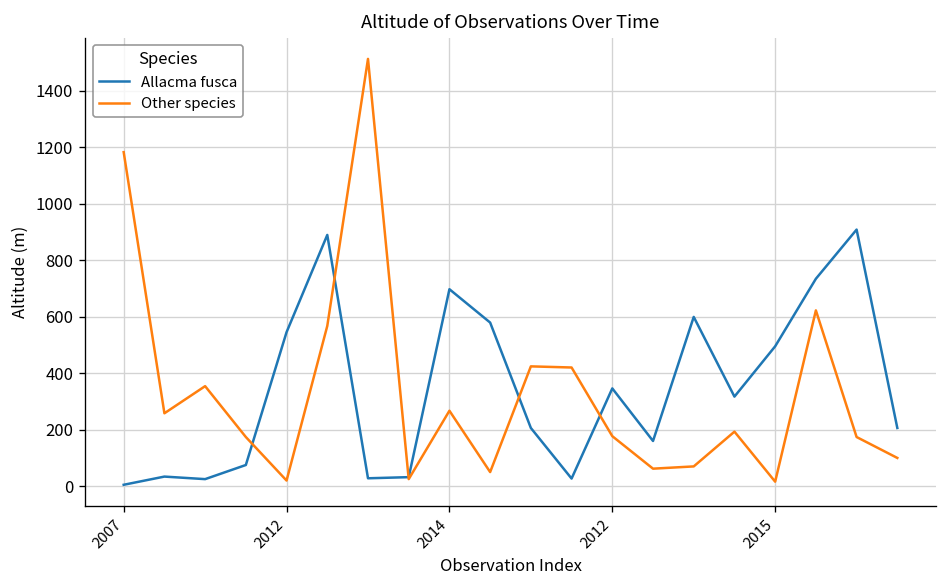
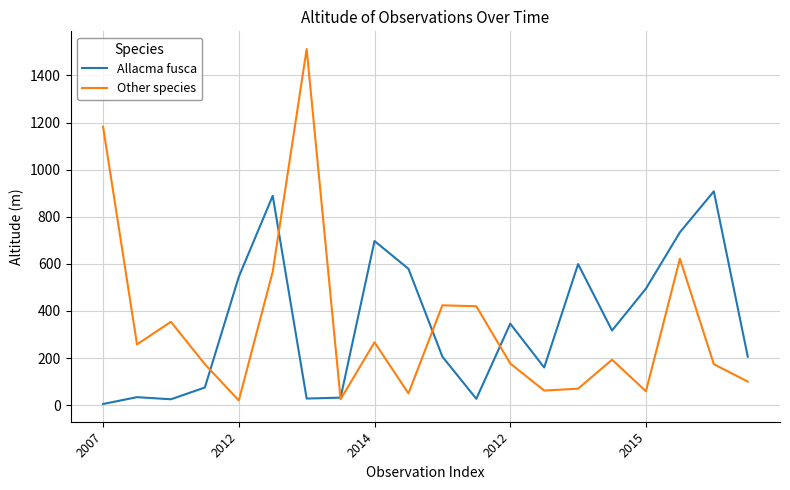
Other species, 2015: 20 -> 60
